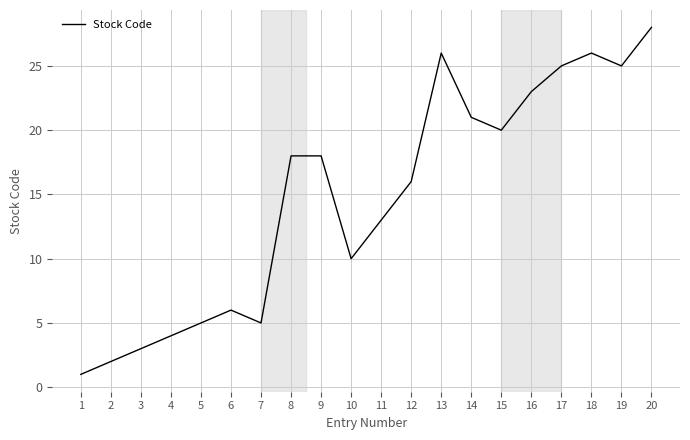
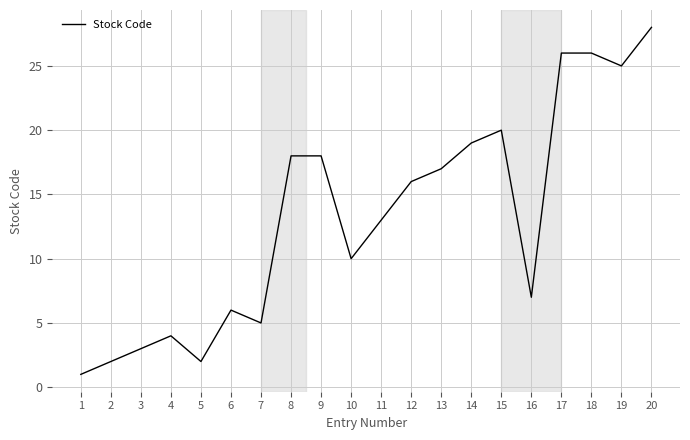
5: 5 -> 2
13: 26 -> 17
14: 21 -> 19
16: 23 -> 7
17: 25 -> 26
